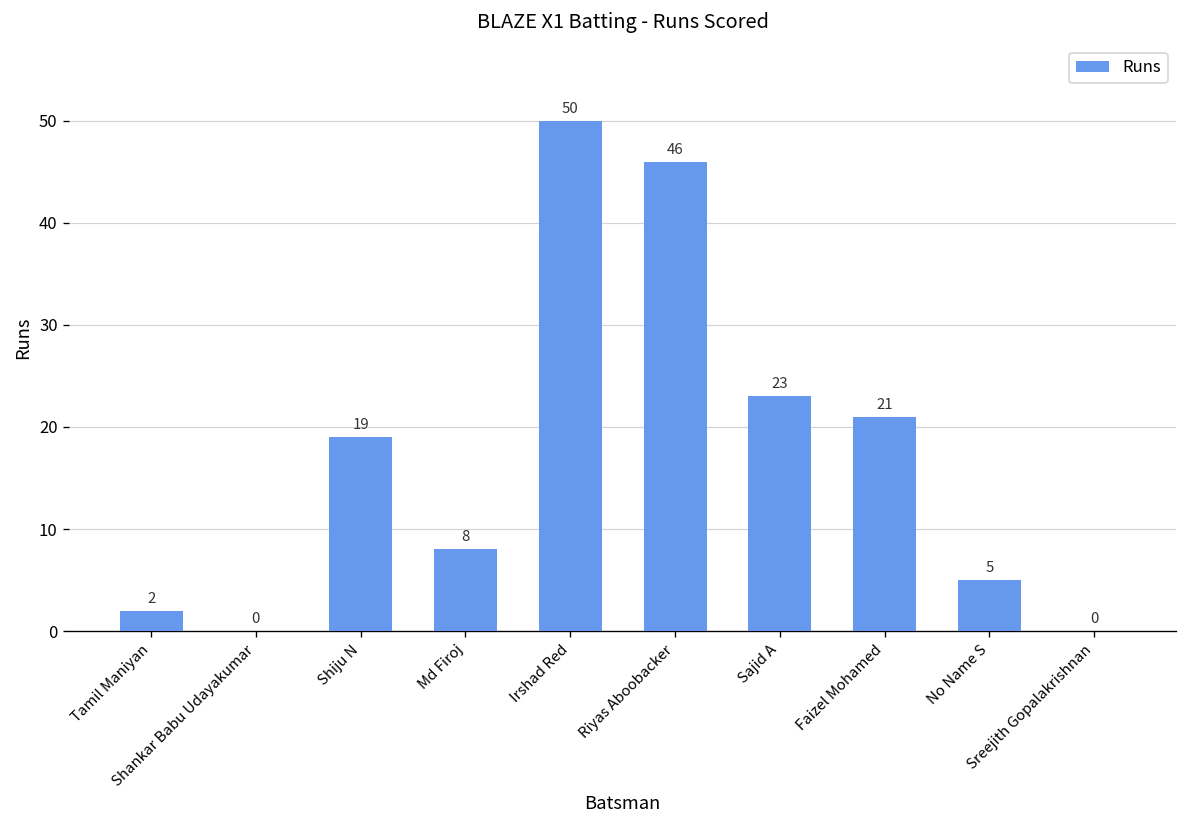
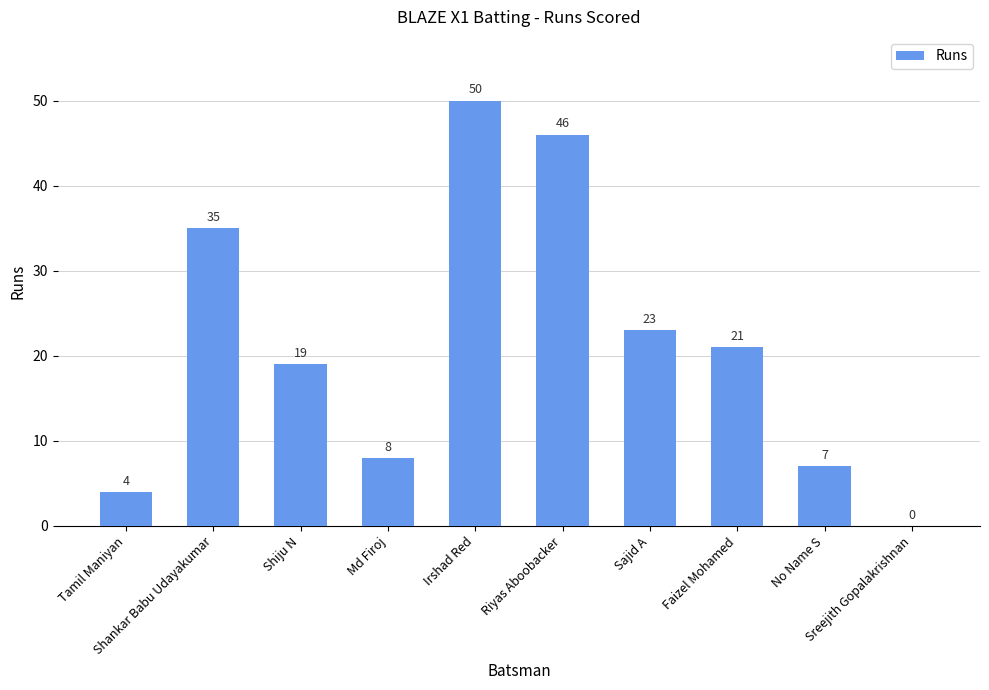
Tamil Maniyan: 2 -> 4
Shankar Babu Udayakumar: 0 -> 35
No Name S: 5 -> 7
